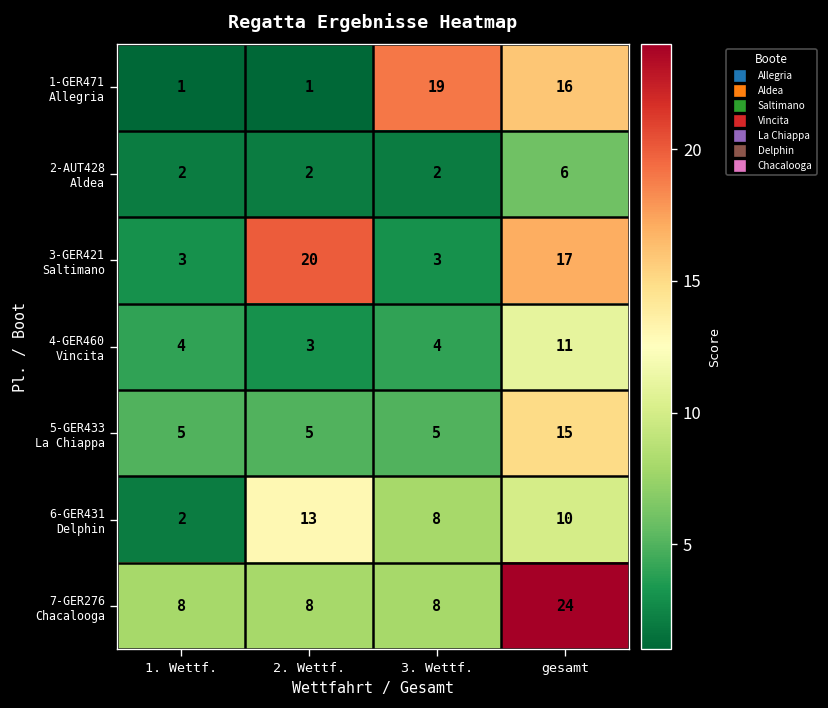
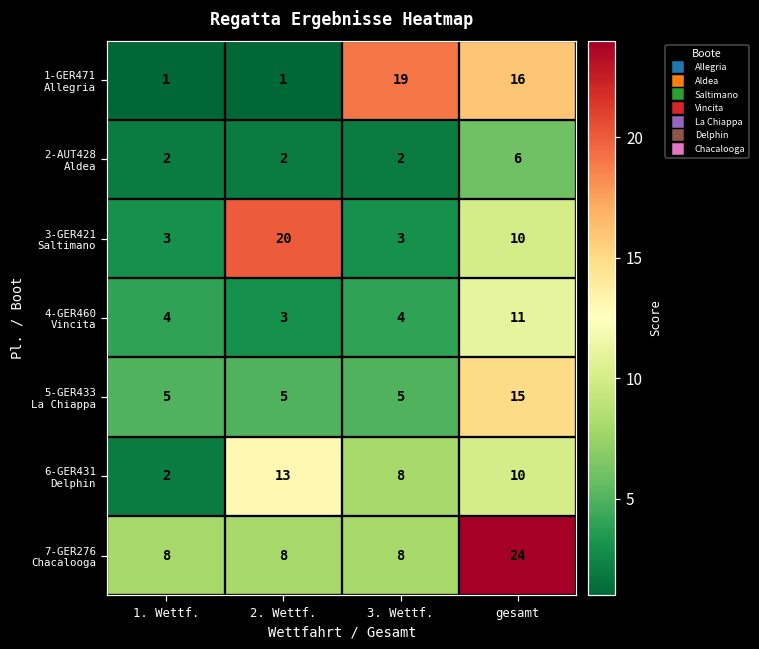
3-GER421 Saltimano, gesamt: 17 -> 10
